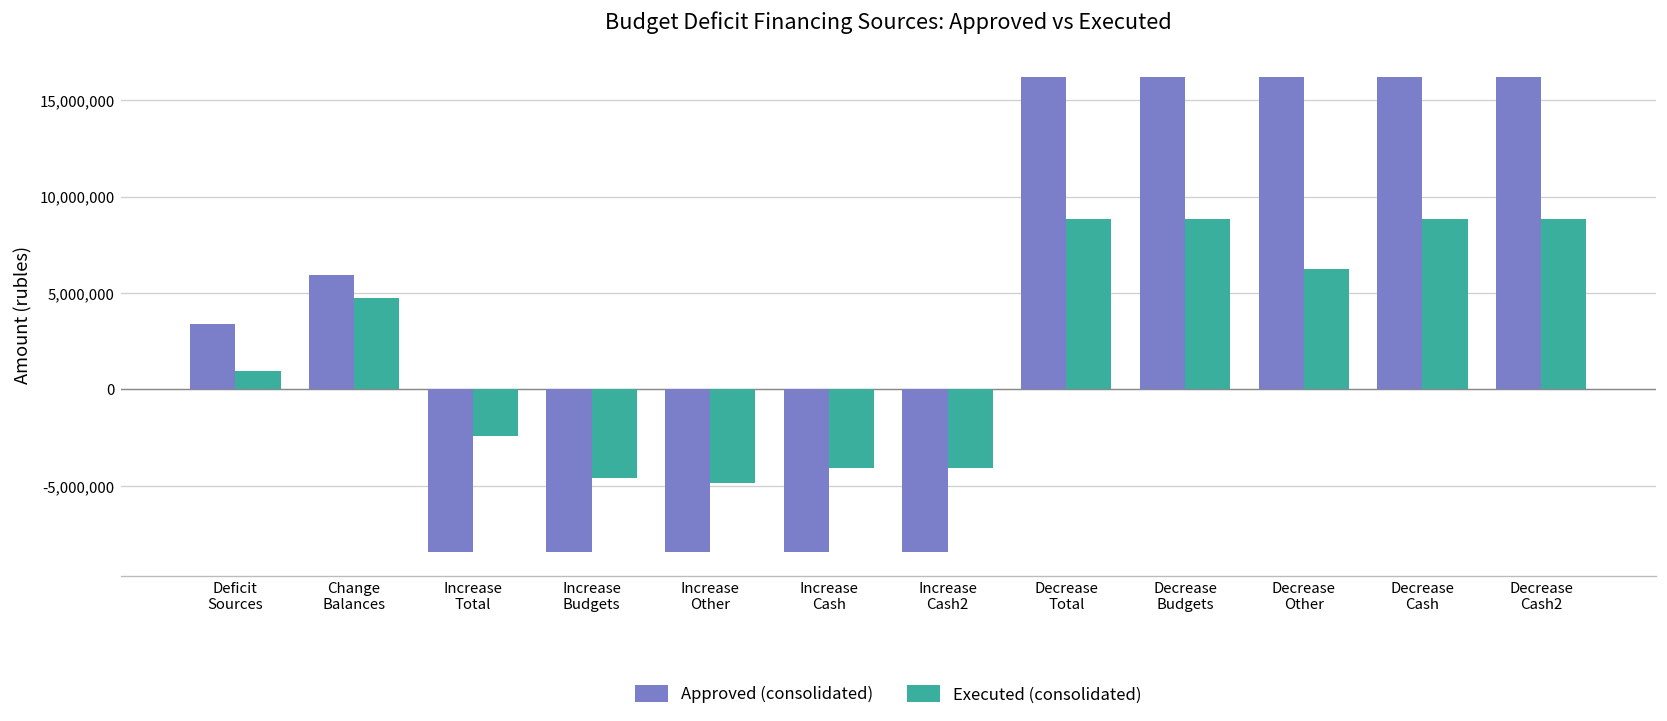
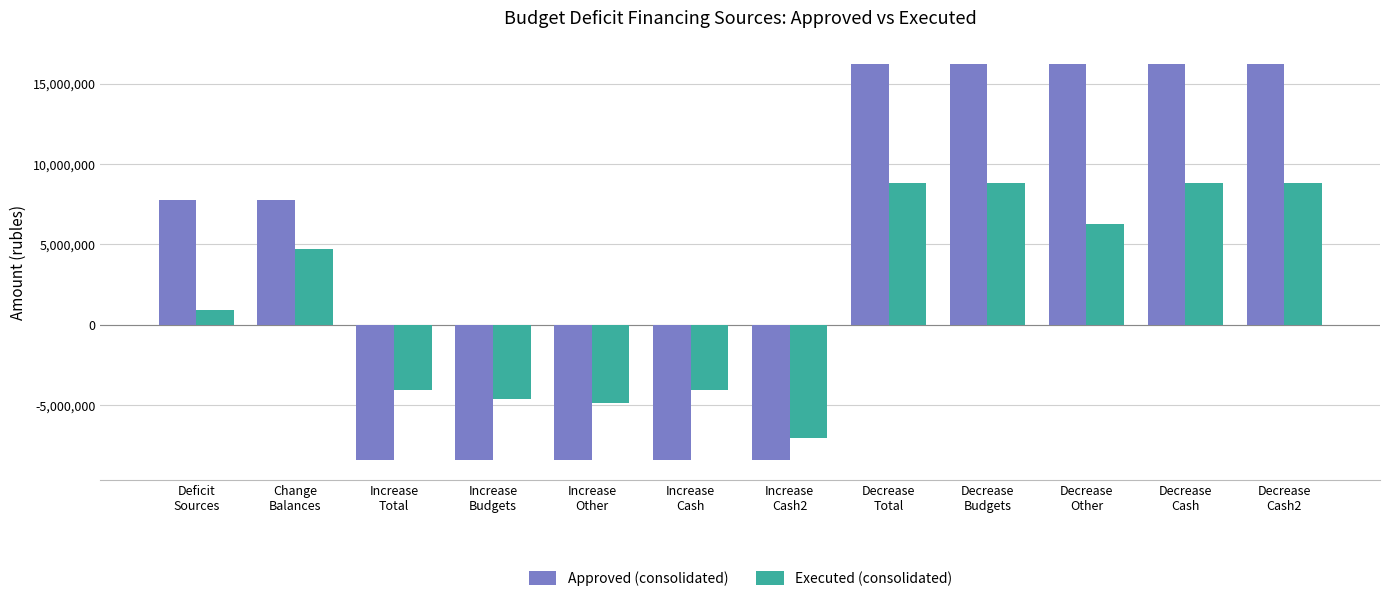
Approved (consolidated), Deficit Sources: 3,400,000 -> 7,800,000
Approved (consolidated), Change Balances: 5,900,000 -> 7,800,000
Executed (consolidated), Increase Total: -2,400,000 -> -4,100,000
Executed (consolidated), Increase Cash2: -4,100,000 -> -7,100,000
